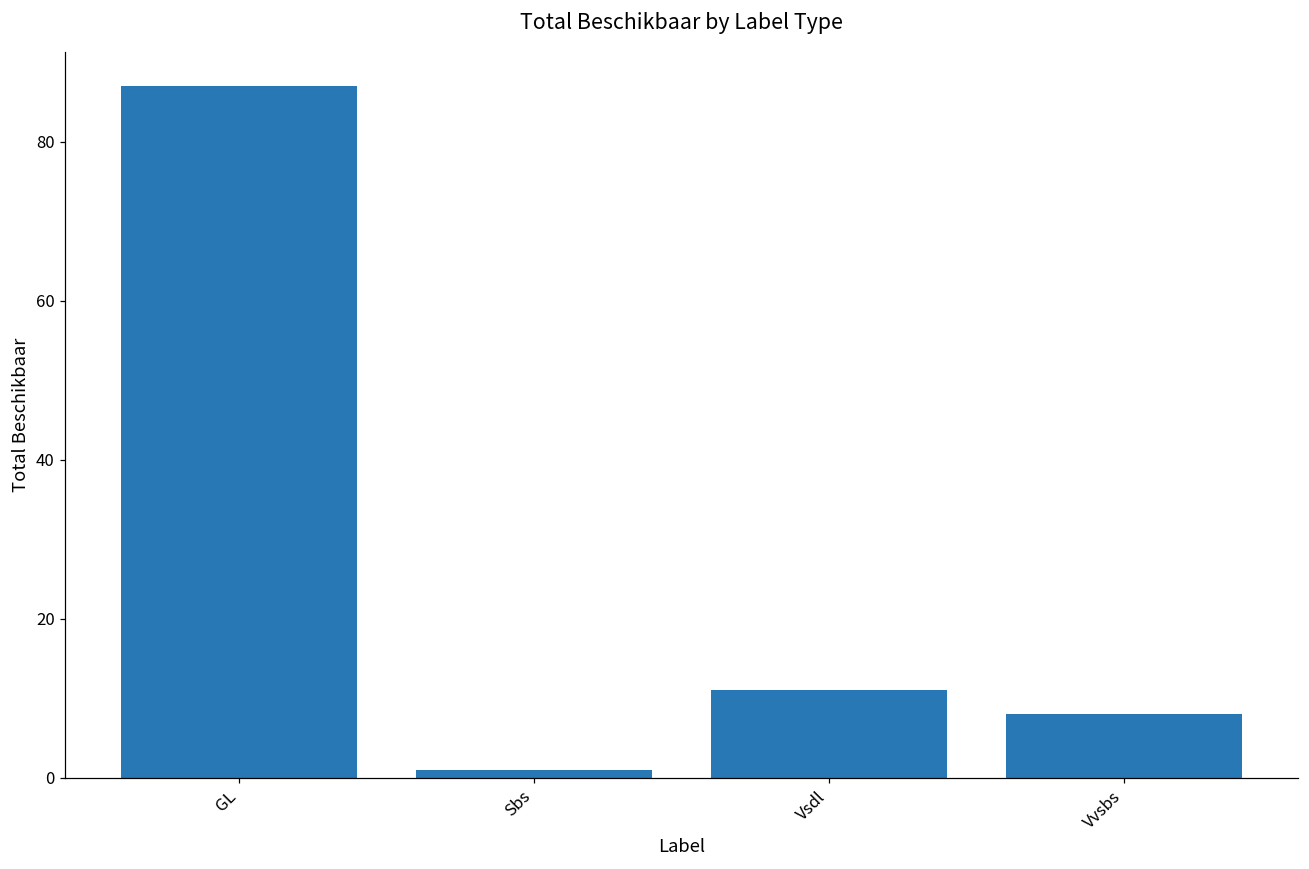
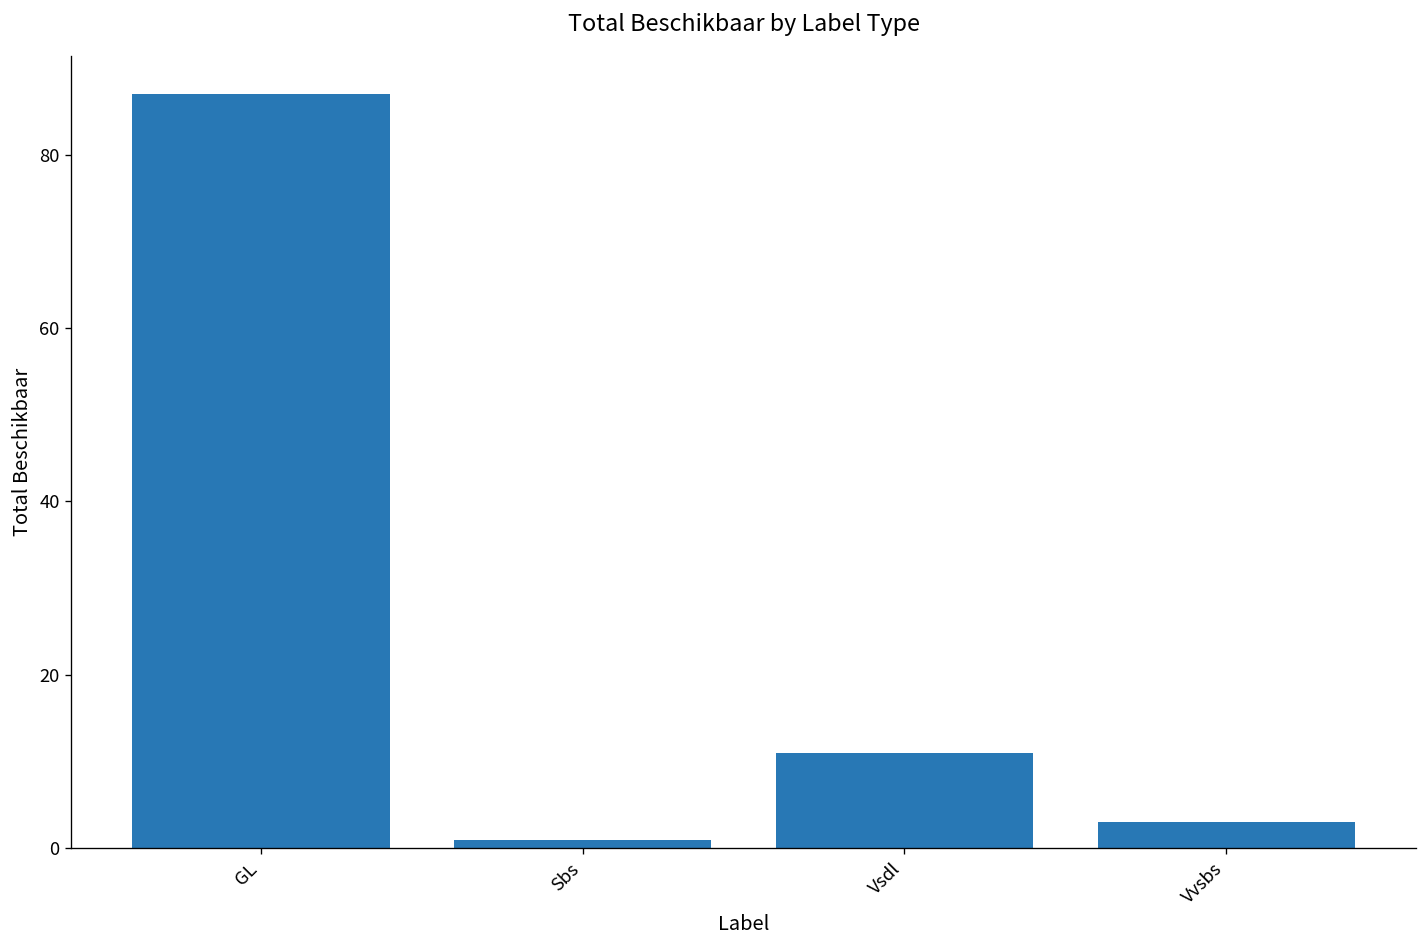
Vvsbs: 8 -> 3
